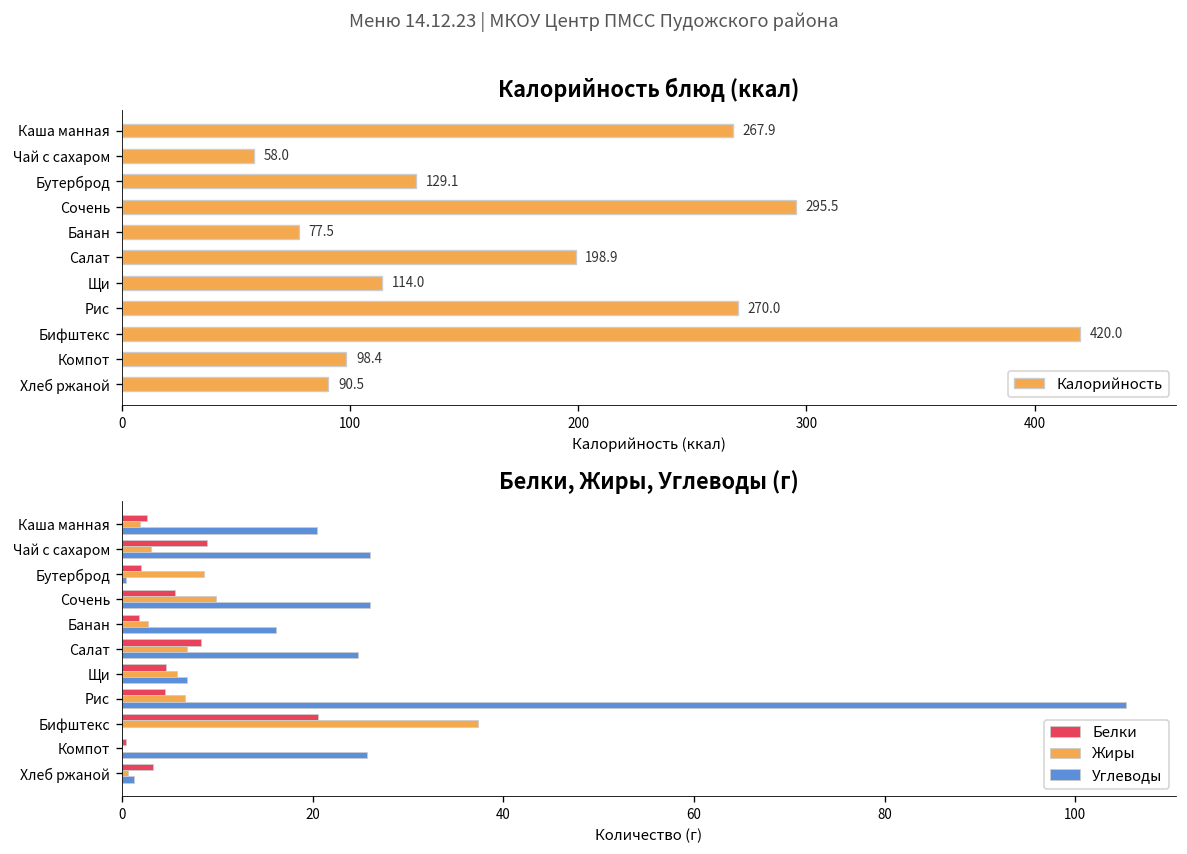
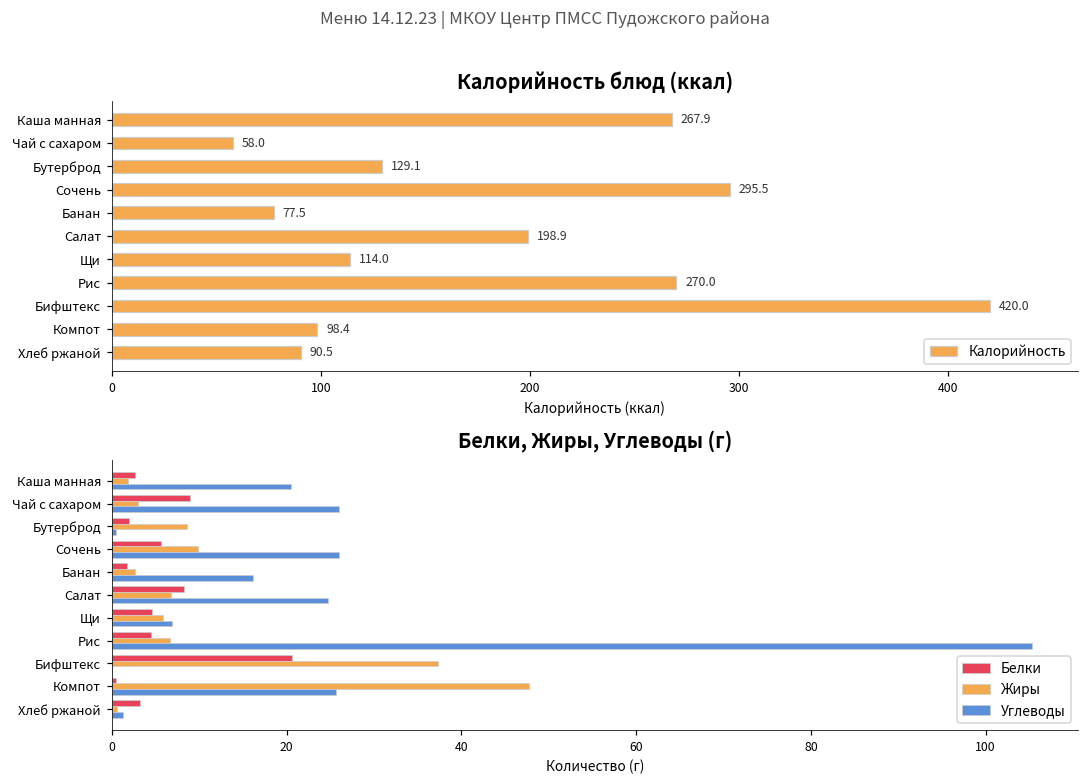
Белки, Жиры, Углеводы (г), Жиры, Компот: 0 -> 48
